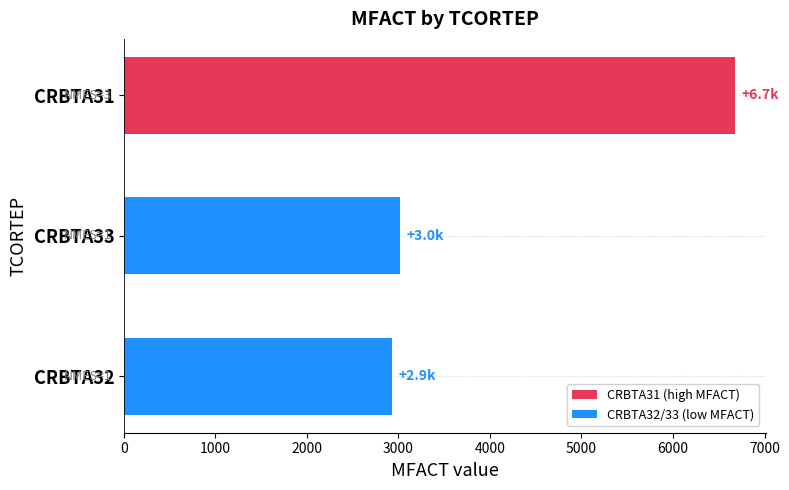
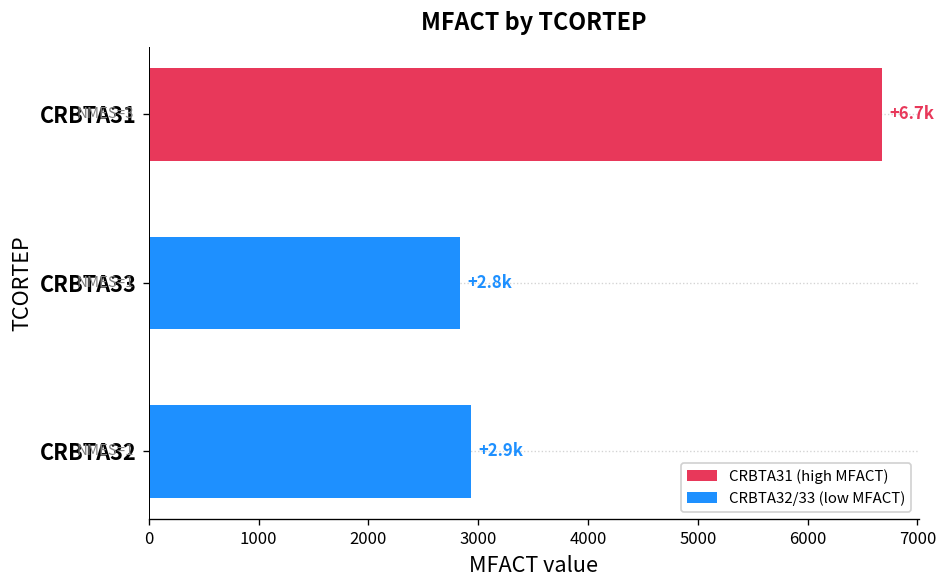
CRBTA33: +3.0k -> +2.8k
